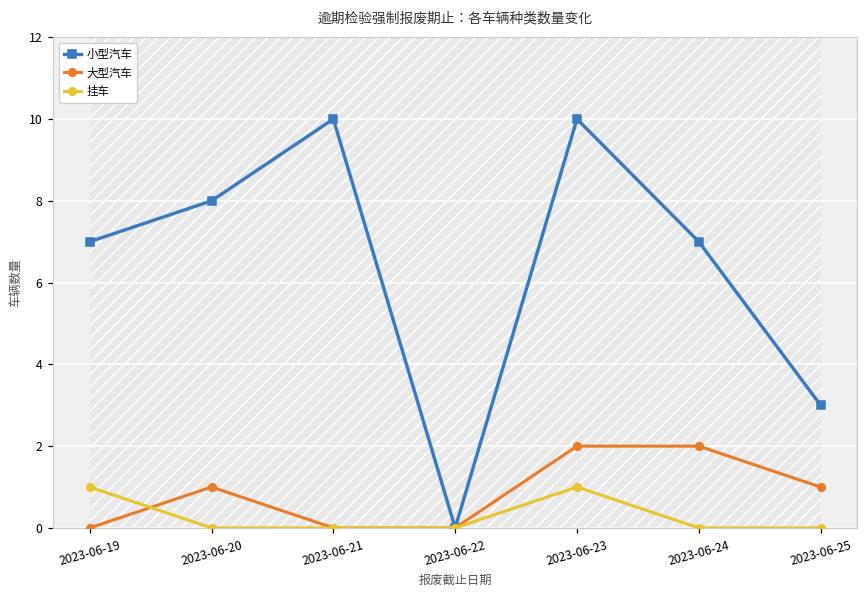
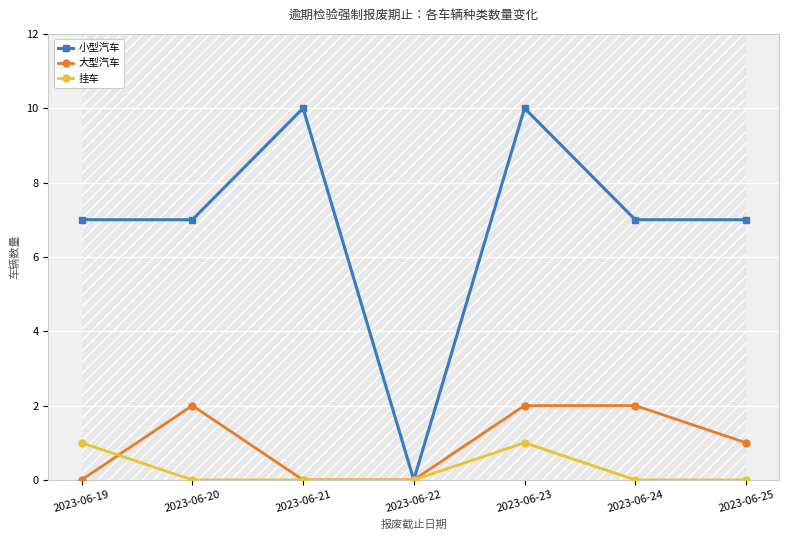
小型汽车, 2023-06-20: 8 -> 7
大型汽车, 2023-06-20: 1 -> 2
小型汽车, 2023-06-25: 3 -> 7
